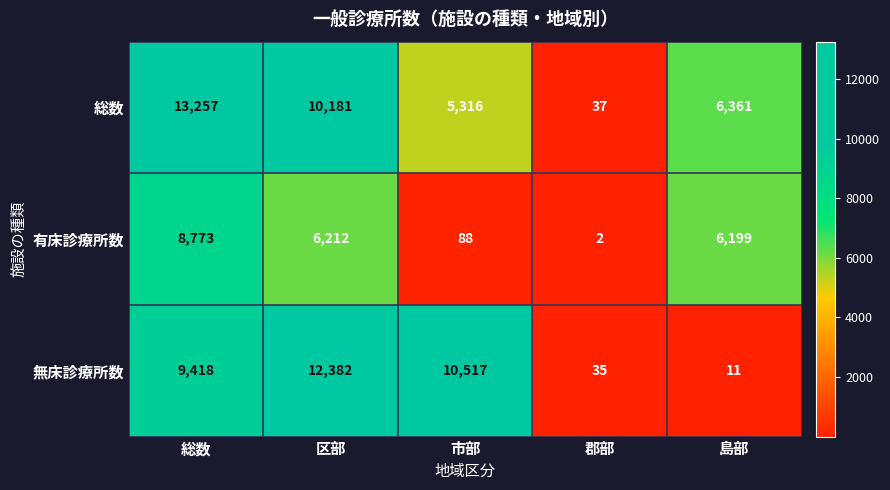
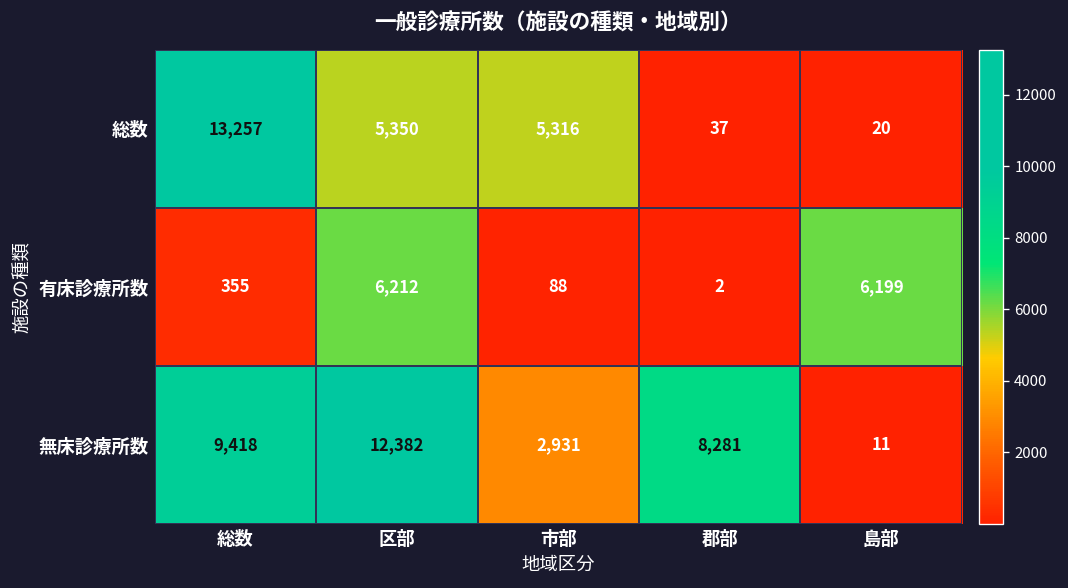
総数, 区部: 10,181 -> 5,350
総数, 島部: 6,361 -> 20
有床診療所数, 総数: 8,773 -> 355
無床診療所数, 市部: 10,517 -> 2,931
無床診療所数, 郡部: 35 -> 8,281
